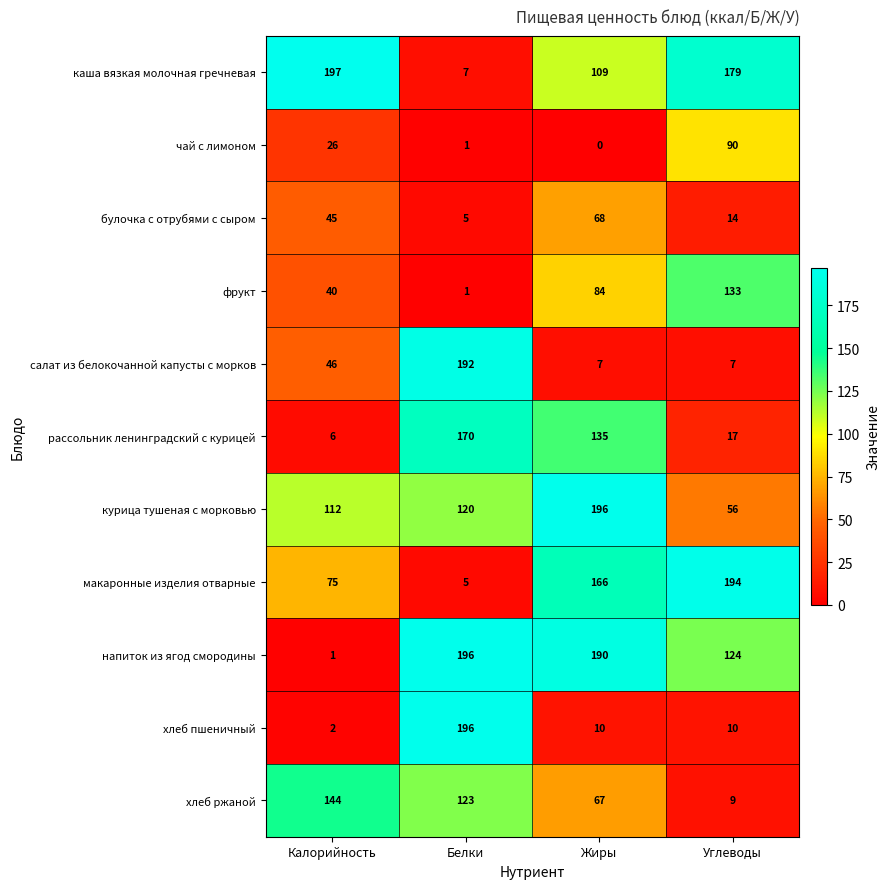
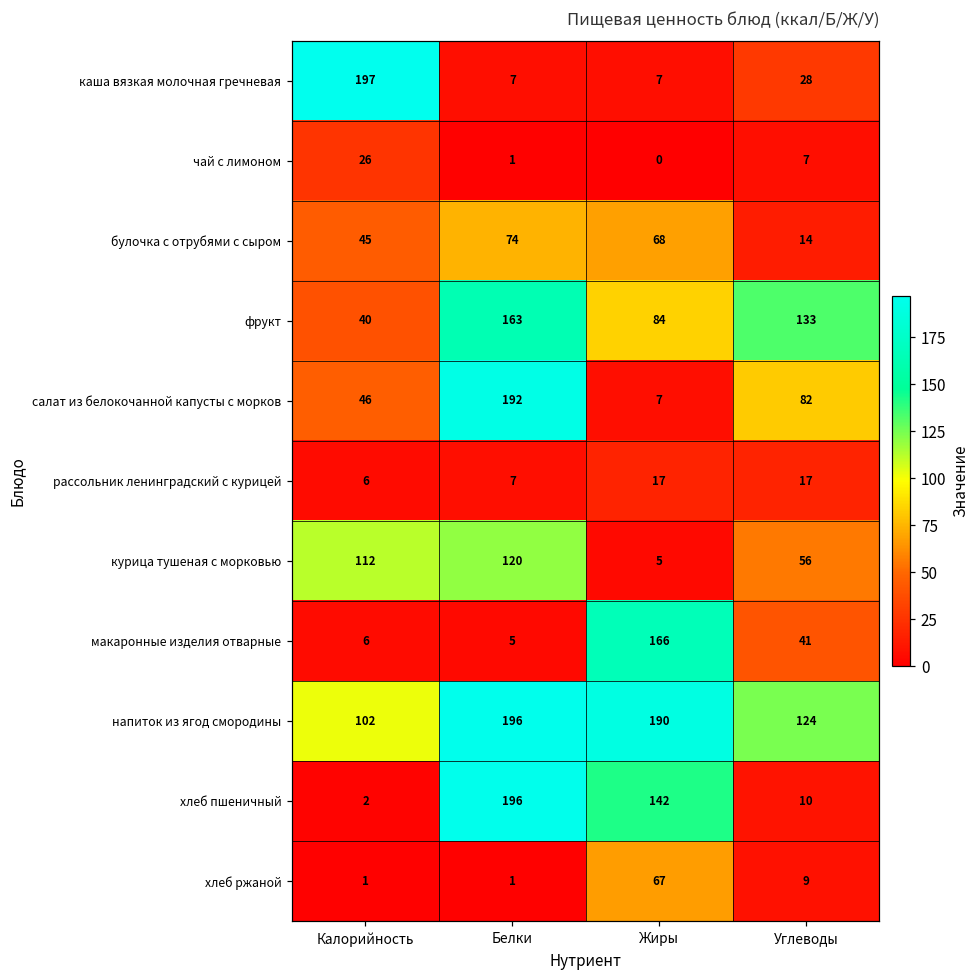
каша вязкая молочная гречневая, Жиры: 109 -> 7
каша вязкая молочная гречневая, Углеводы: 179 -> 28
чай с лимоном, Углеводы: 90 -> 7
булочка с отрубями с сыром, Белки: 5 -> 74
фрукт, Белки: 1 -> 163
салат из белокочанной капусты с морков, Углеводы: 7 -> 82
рассольник ленинградский с курицей, Белки: 170 -> 7
рассольник ленинградский с курицей, Жиры: 135 -> 17
курица тушеная с морковью, Жиры: 196 -> 5
макаронные изделия отварные, Калорийность: 75 -> 6
макаронные изделия отварные, Углеводы: 194 -> 41
напиток из ягод смородины, Калорийность: 1 -> 102
хлеб пшеничный, Жиры: 10 -> 142
хлеб ржаной, Калорийность: 144 -> 1
хлеб ржаной, Белки: 123 -> 1
